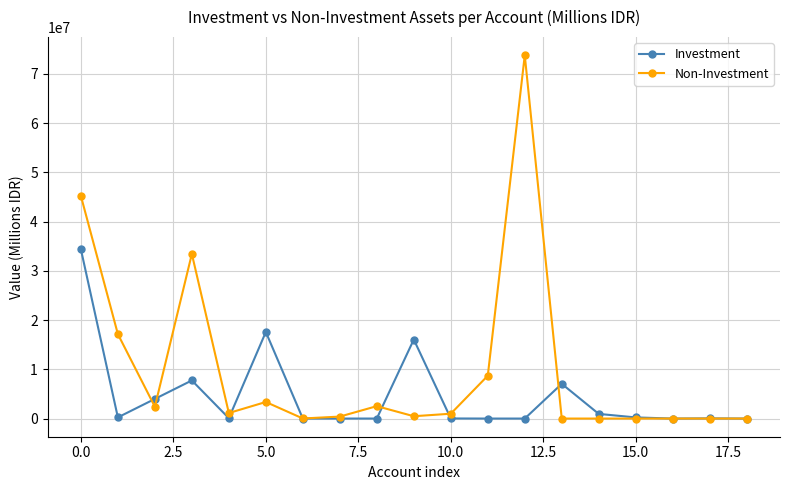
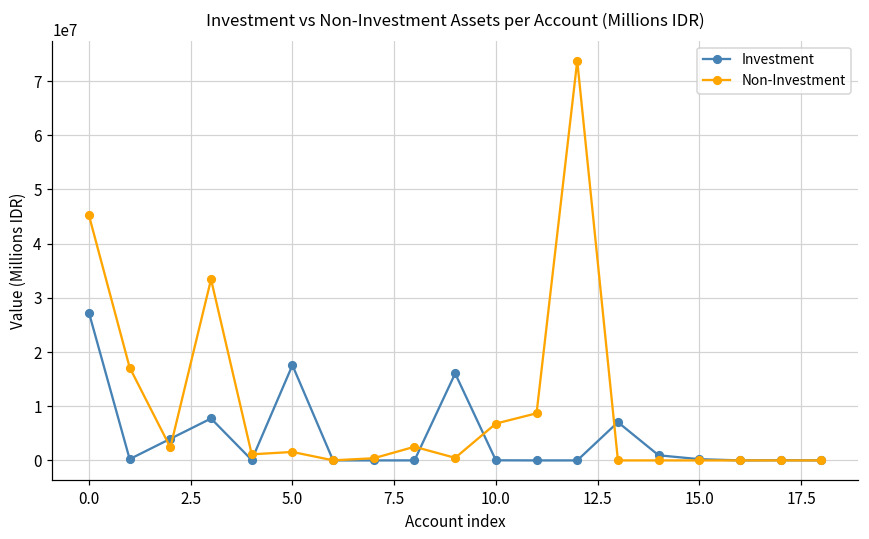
Investment, 0.0: 34000000 -> 27000000
Non-Investment, 5.0: 3000000 -> 2000000
Non-Investment, 10.0: 1000000 -> 7000000
